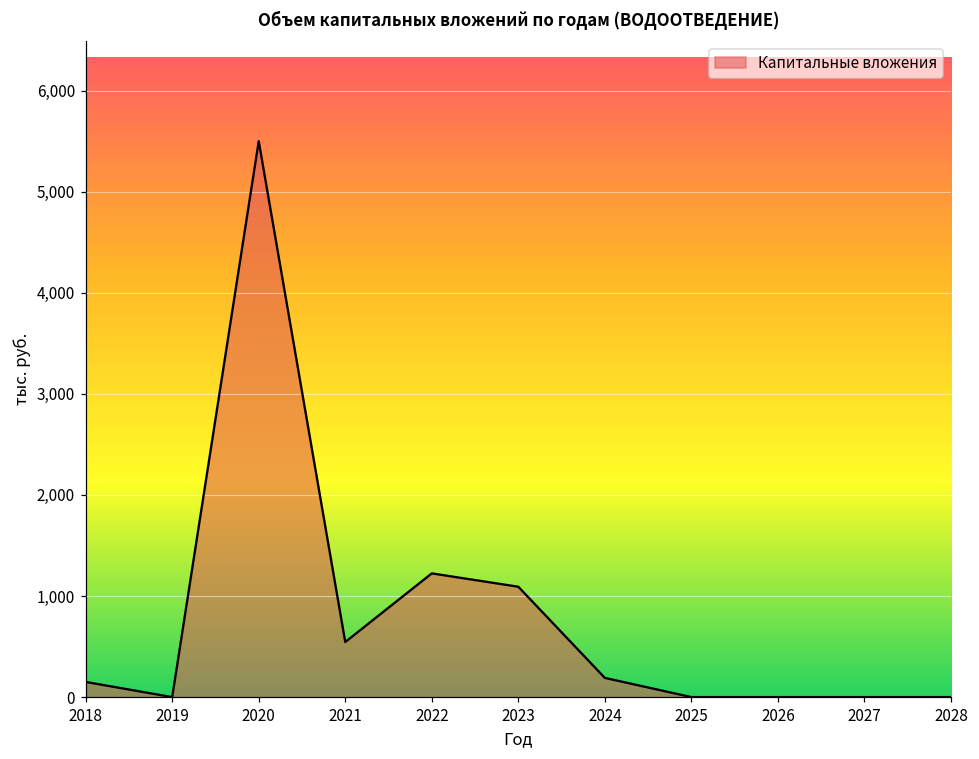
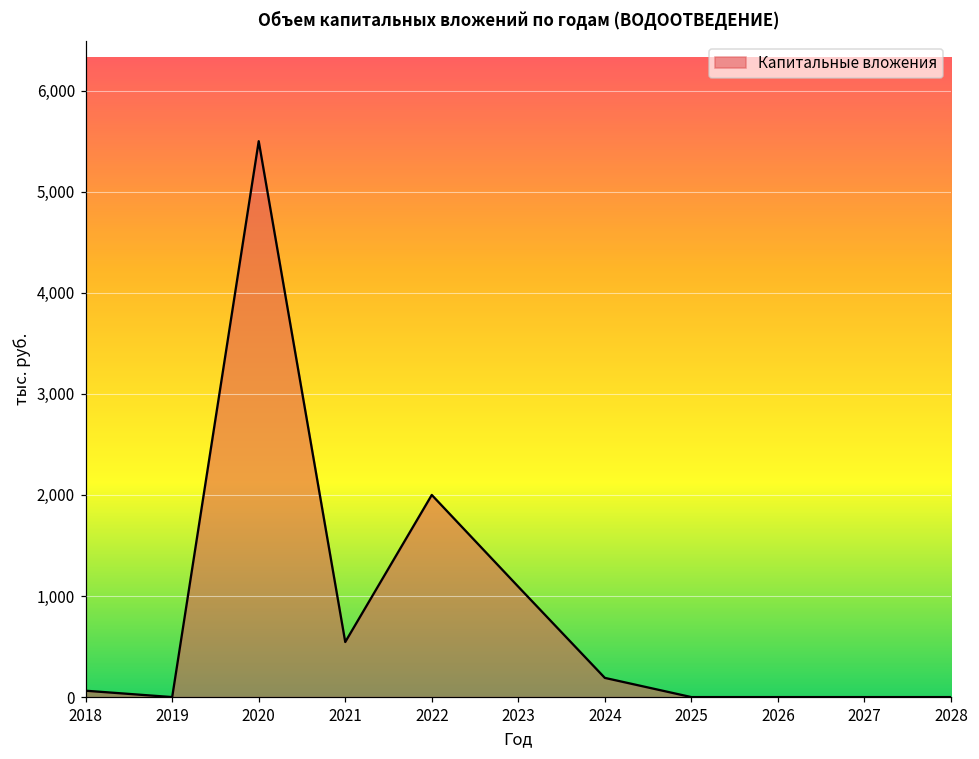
2018: 200 -> 100
2022: 1,200 -> 2,000
